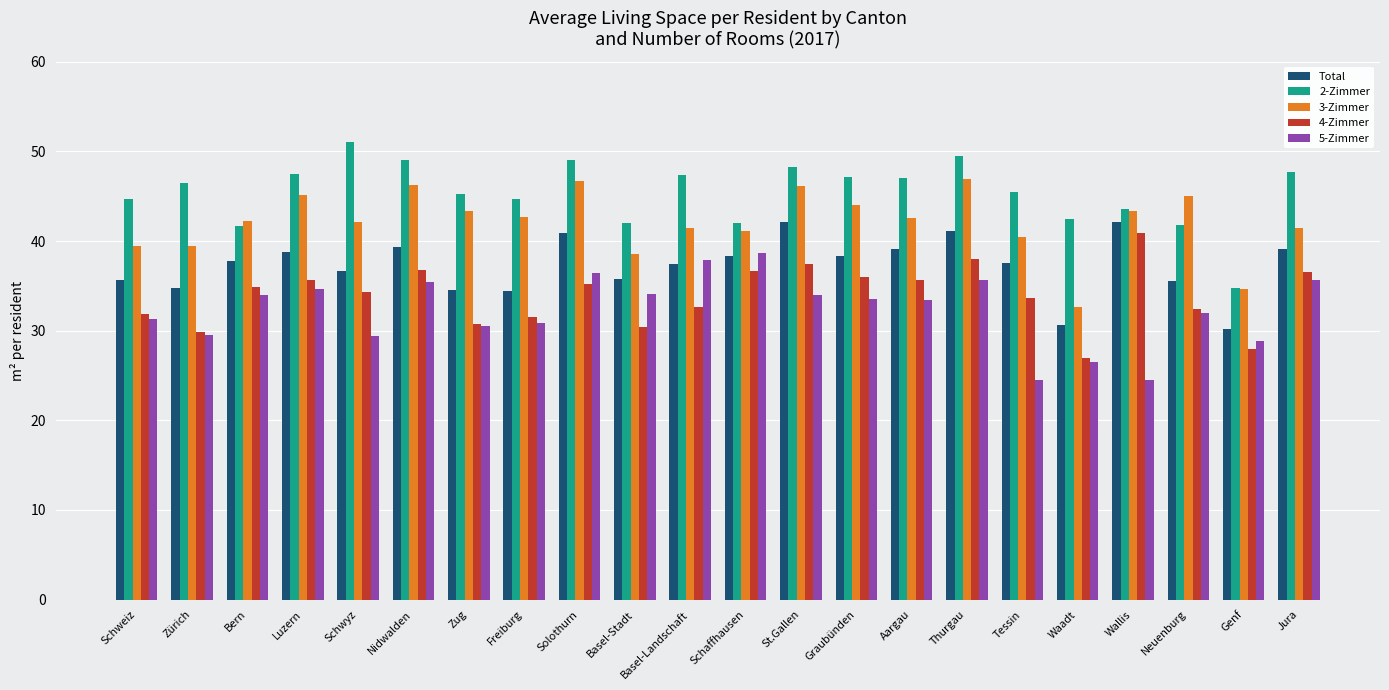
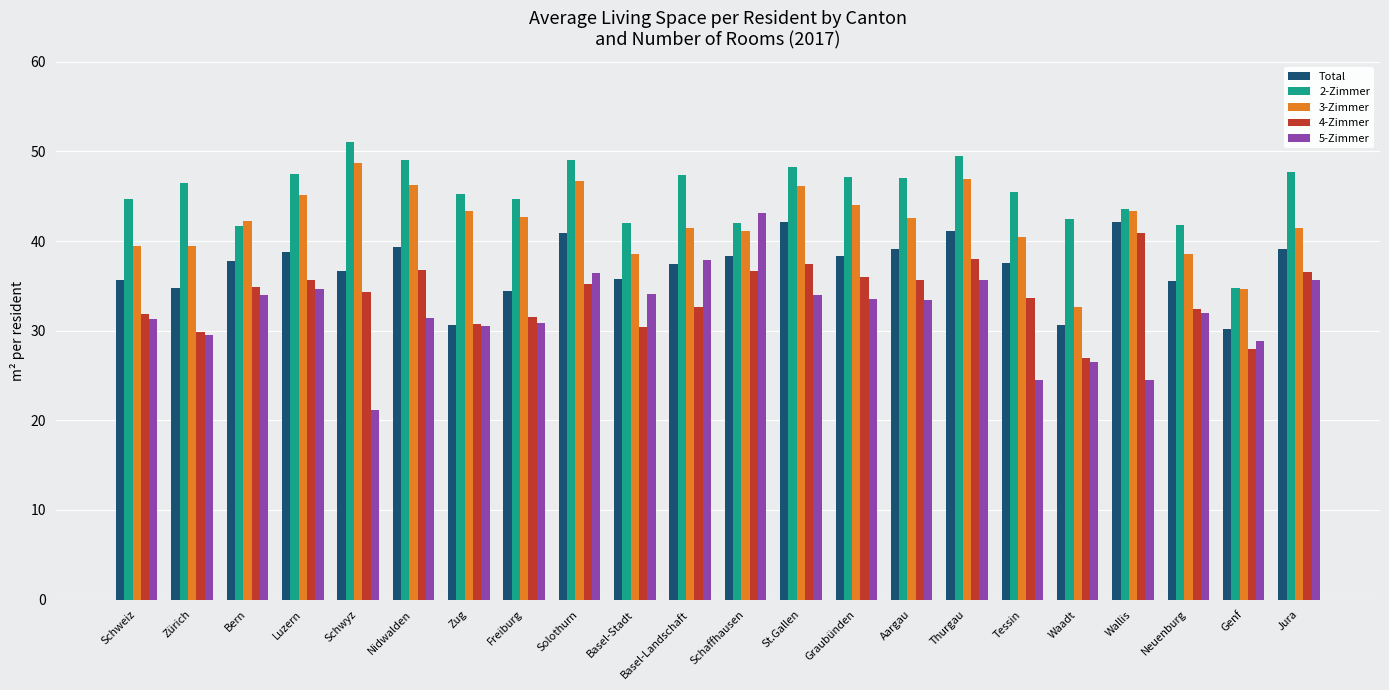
3-Zimmer, Schwyz: 42 -> 49
5-Zimmer, Schwyz: 29 -> 21
5-Zimmer, Nidwalden: 35 -> 31
Total, Zug: 35 -> 31
5-Zimmer, Schaffhausen: 39 -> 43
3-Zimmer, Neuenburg: 45 -> 39
